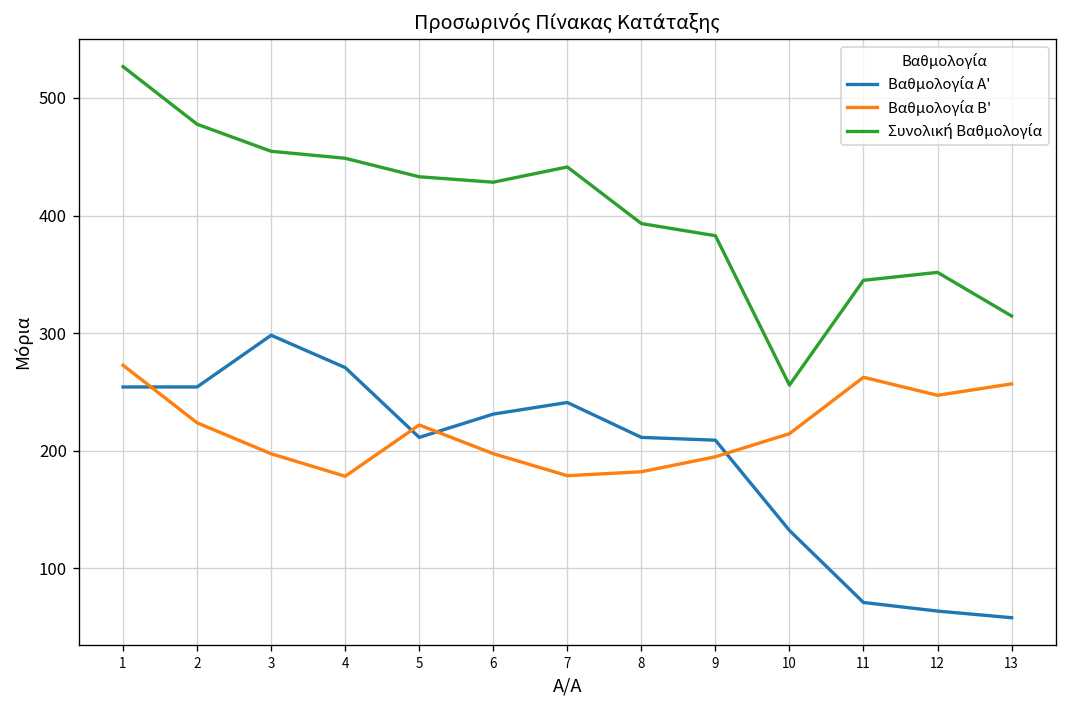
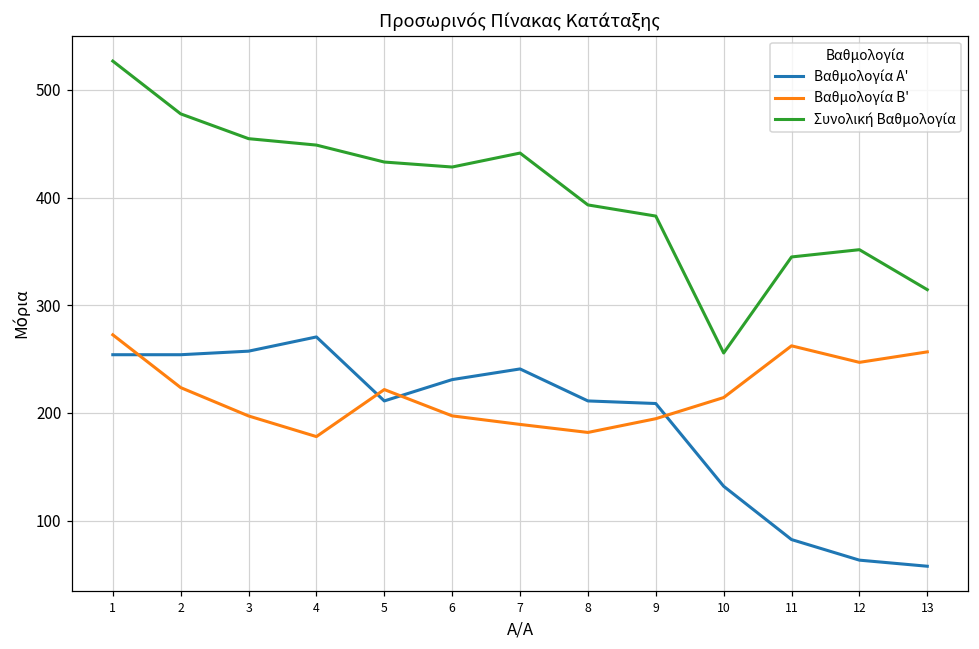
Βαθμολογία Α', 3: 300 -> 260
Βαθμολογία Β', 7: 180 -> 190
Βαθμολογία Α', 11: 70 -> 80
